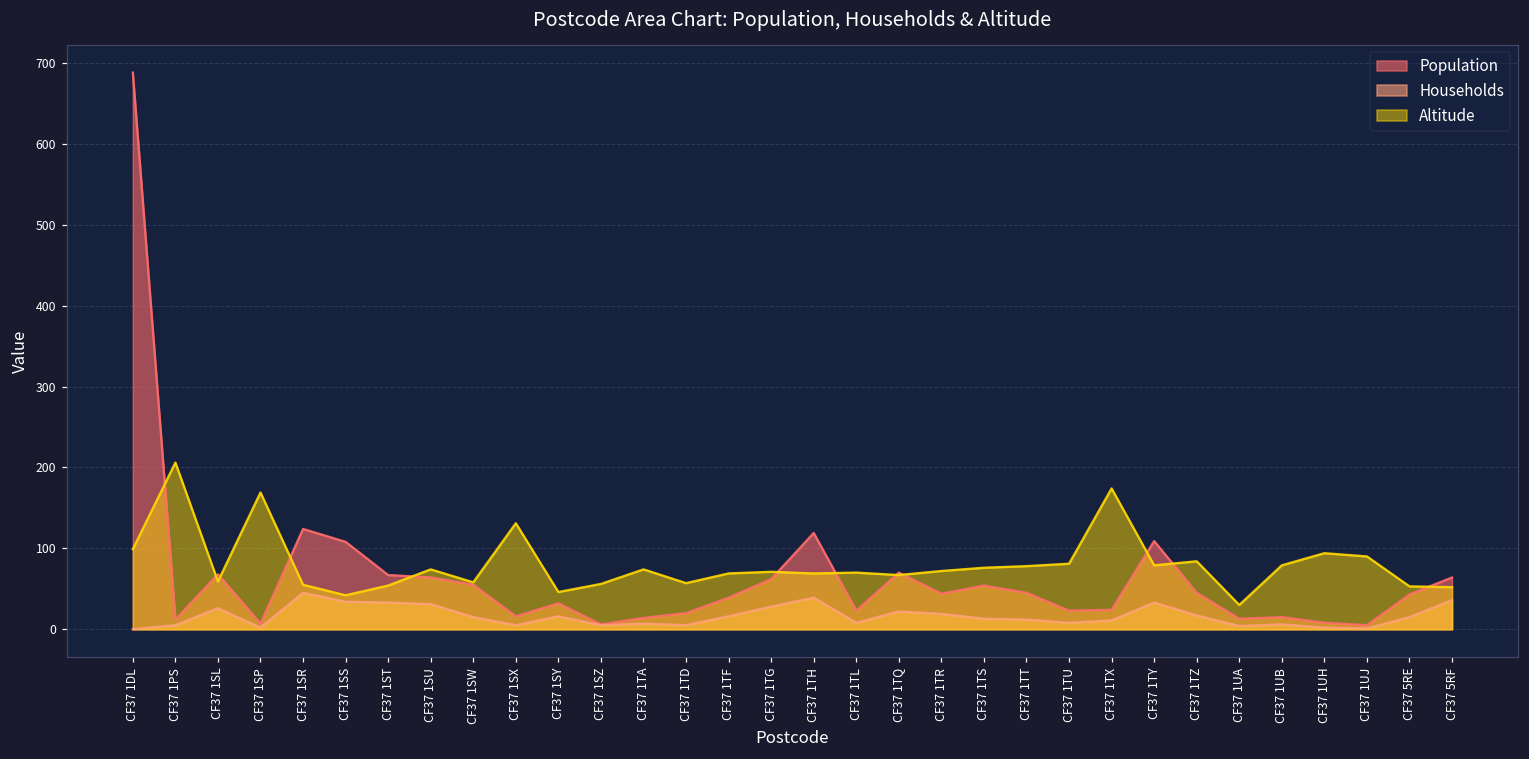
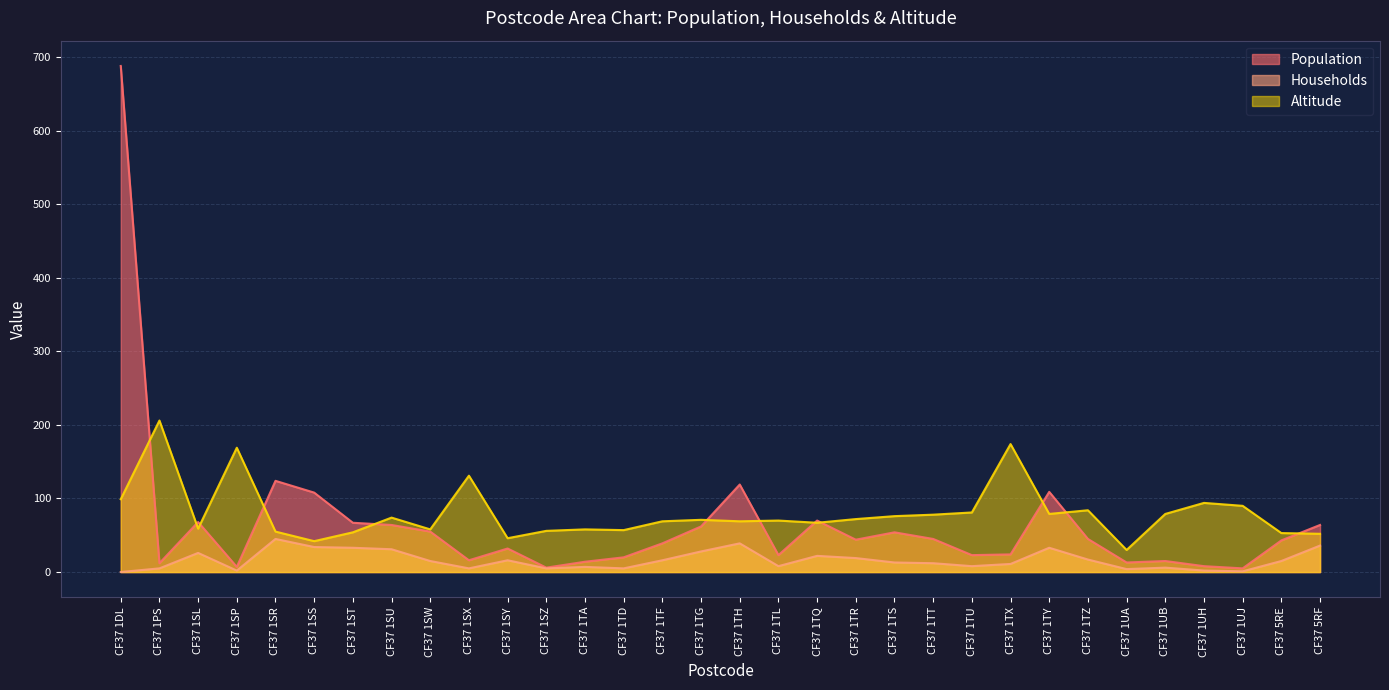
Altitude, CF37 1TA: 70 -> 60
